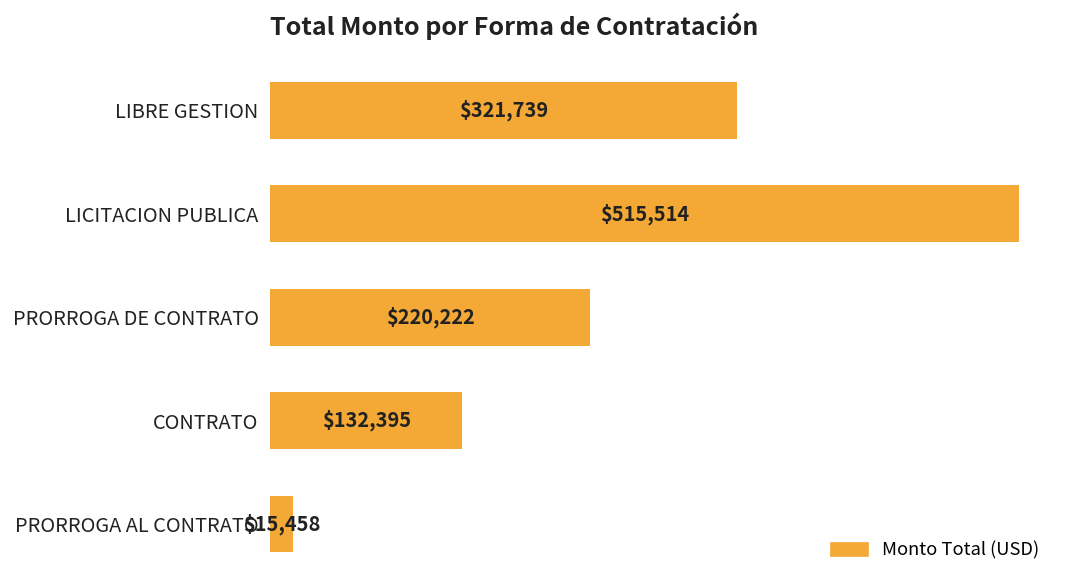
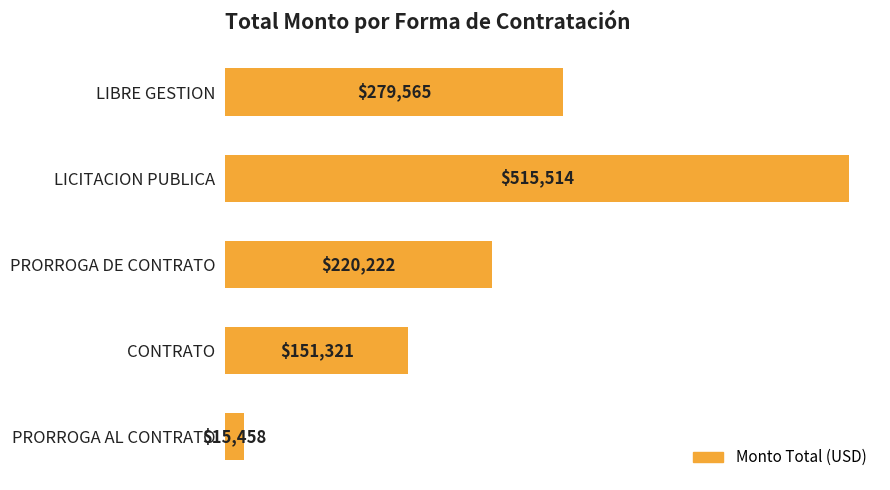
LIBRE GESTION: $321,739 -> $279,565
CONTRATO: $132,395 -> $151,321
